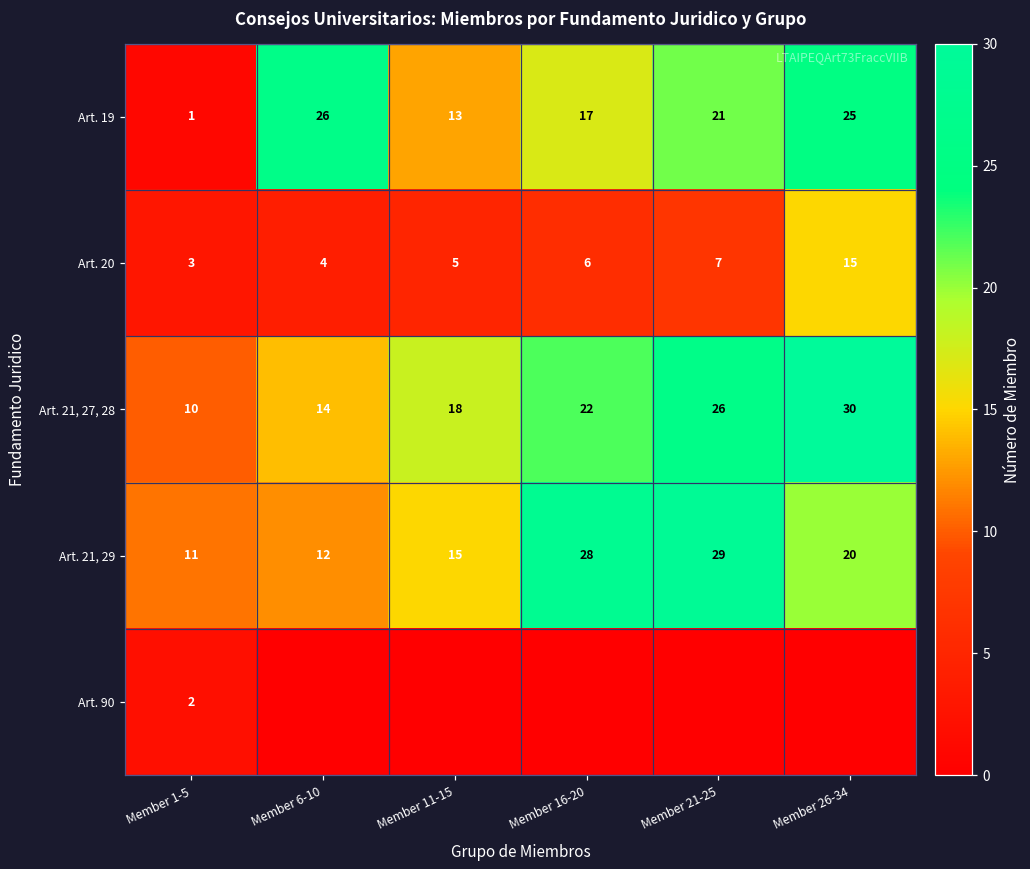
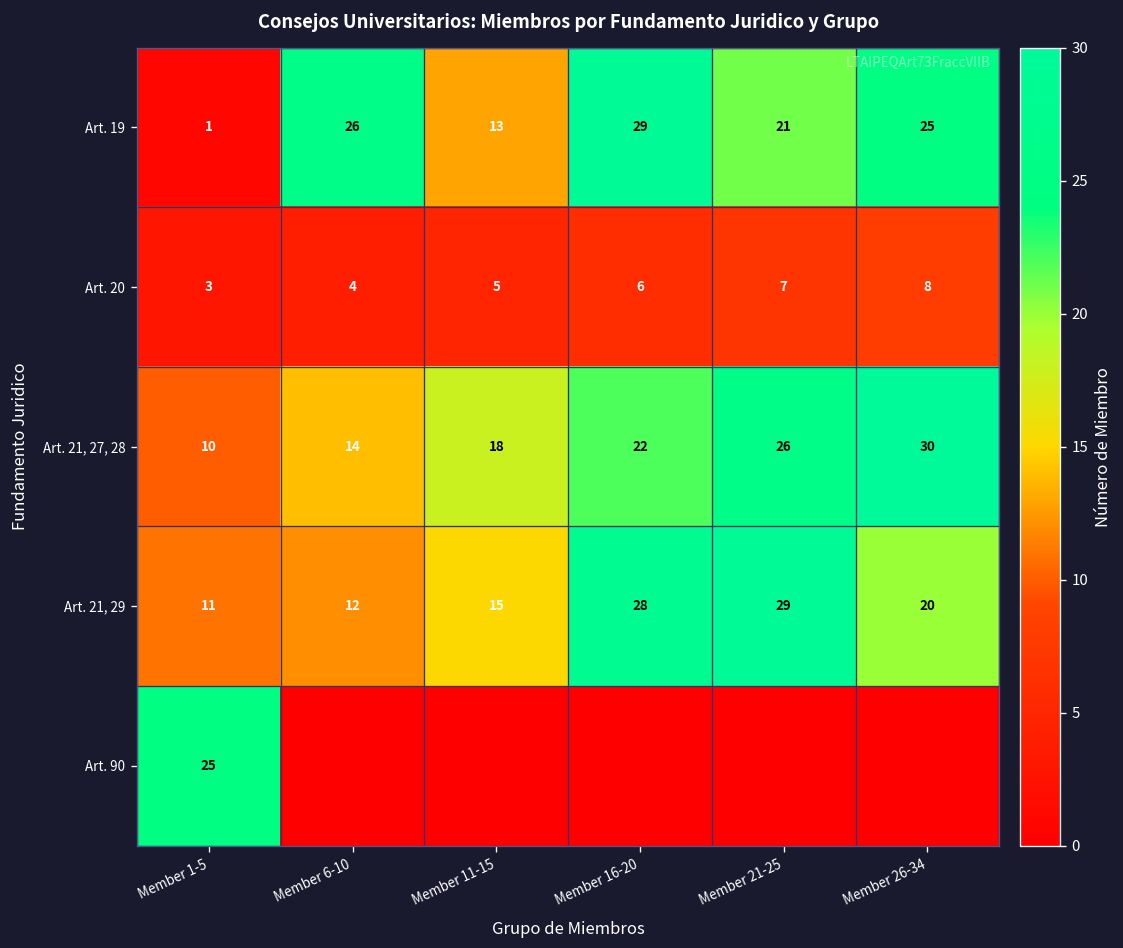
Art. 19, Member 16-20: 17 -> 29
Art. 20, Member 26-34: 15 -> 8
Art. 90, Member 1-5: 2 -> 25
